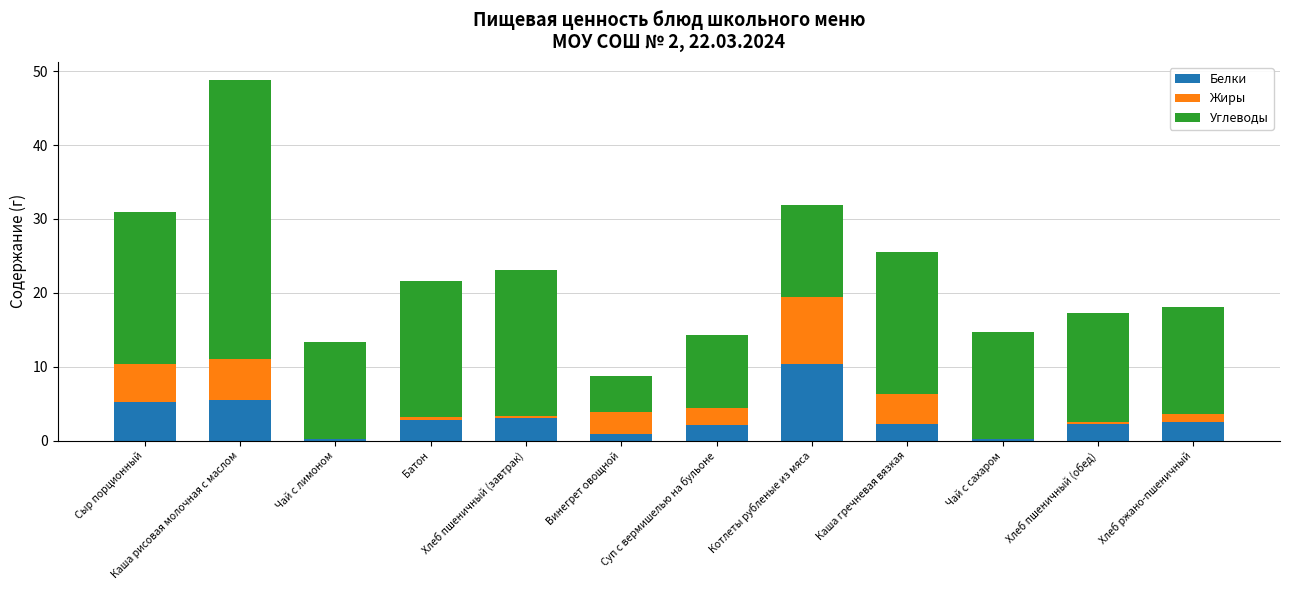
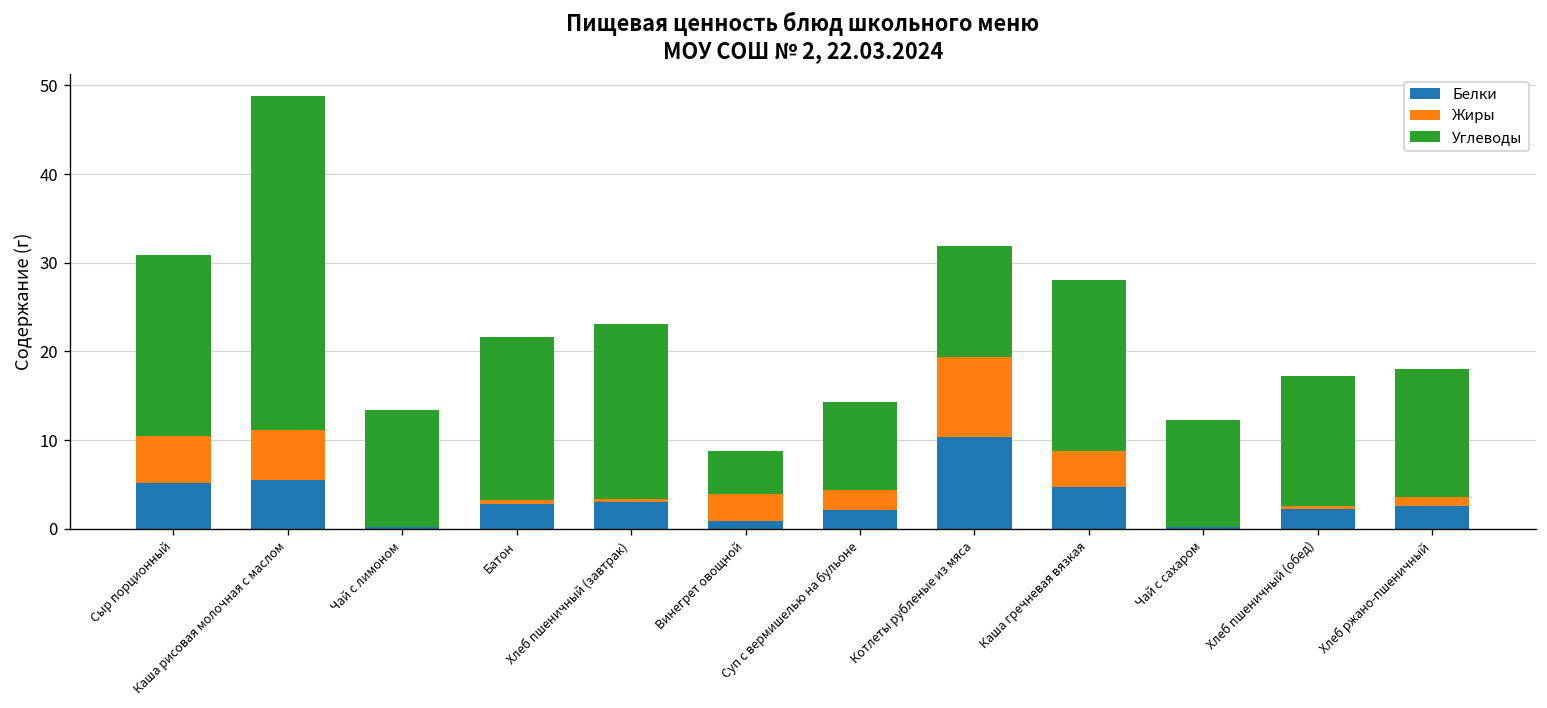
Белки, Каша гречневая вязкая: 2 -> 5
Углеводы, Чай с сахаром: 14 -> 12
